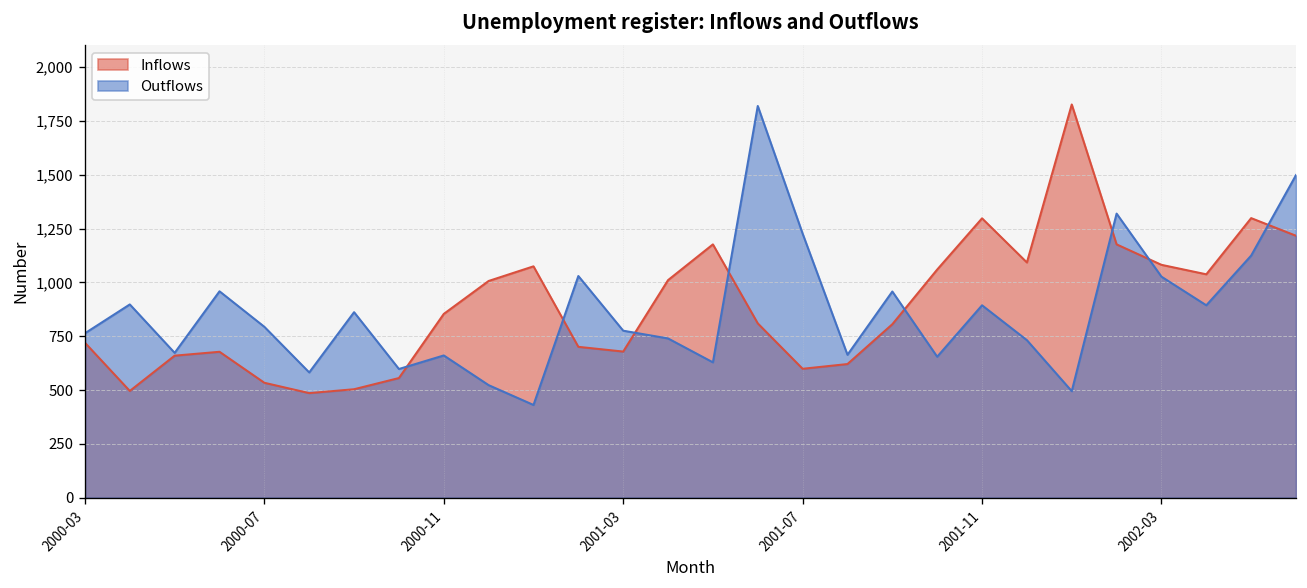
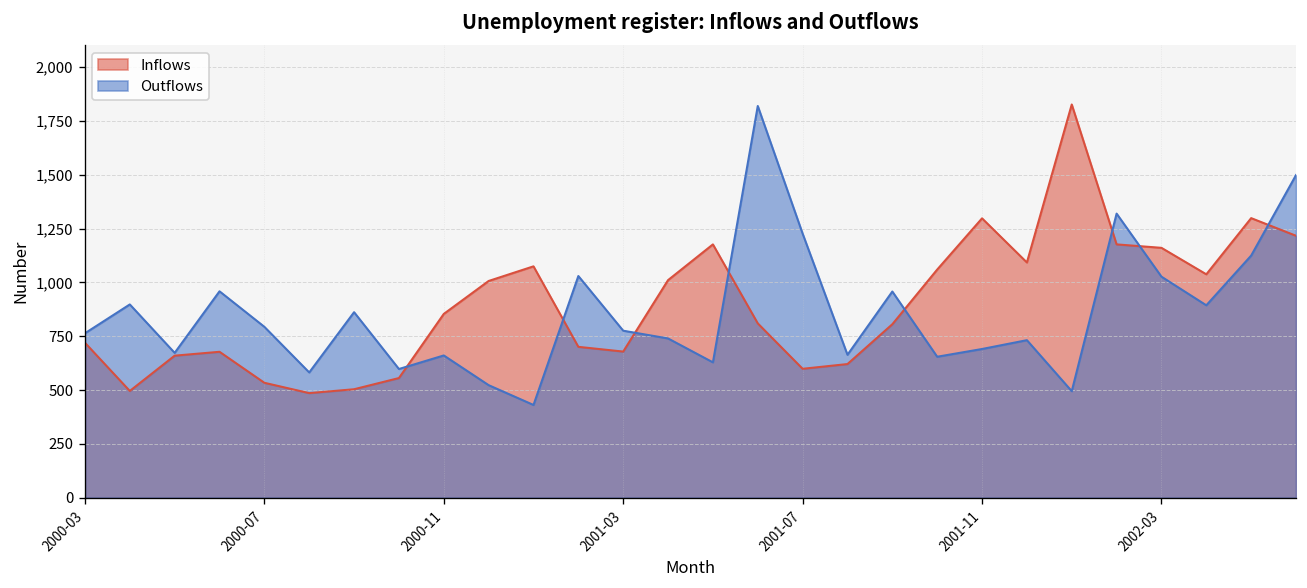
Outflows, 2001-11: 890 -> 690
Inflows, 2002-03: 1,080 -> 1,160
